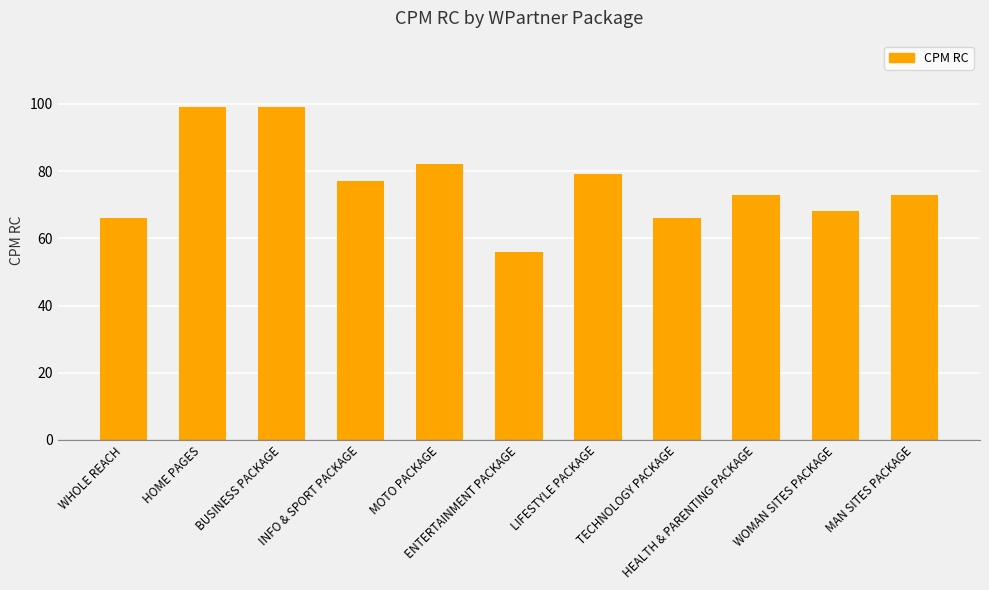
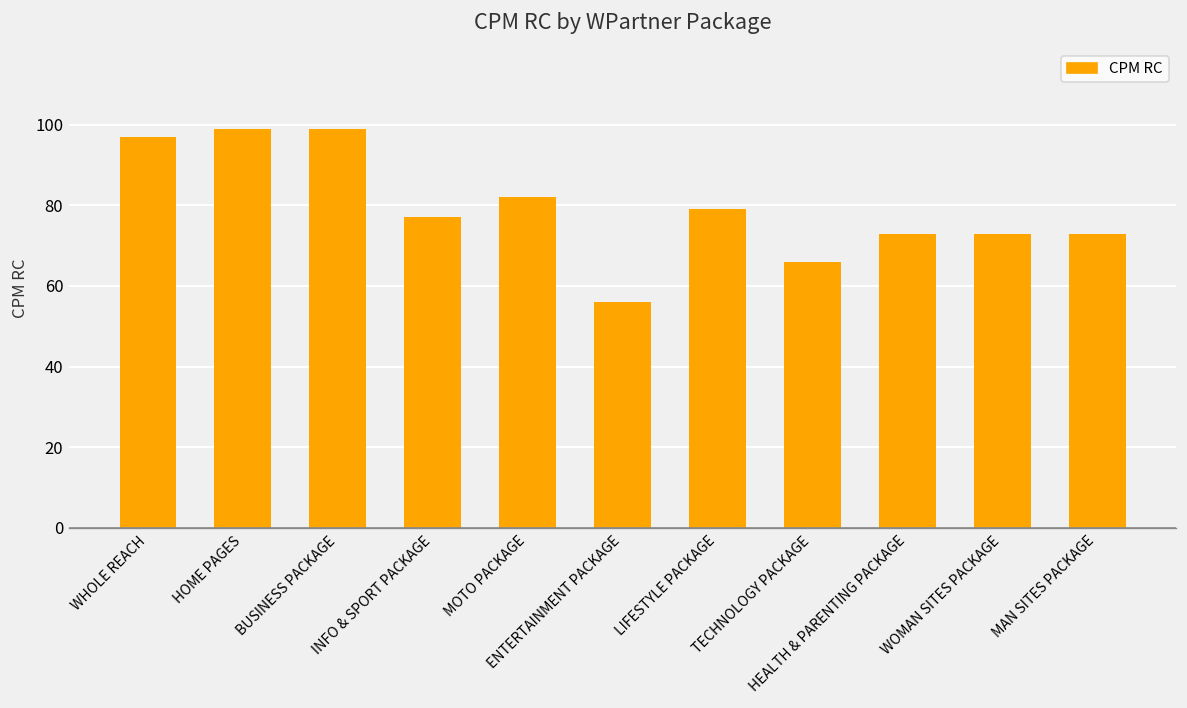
WHOLE REACH: 66 -> 97
WOMAN SITES PACKAGE: 68 -> 73
